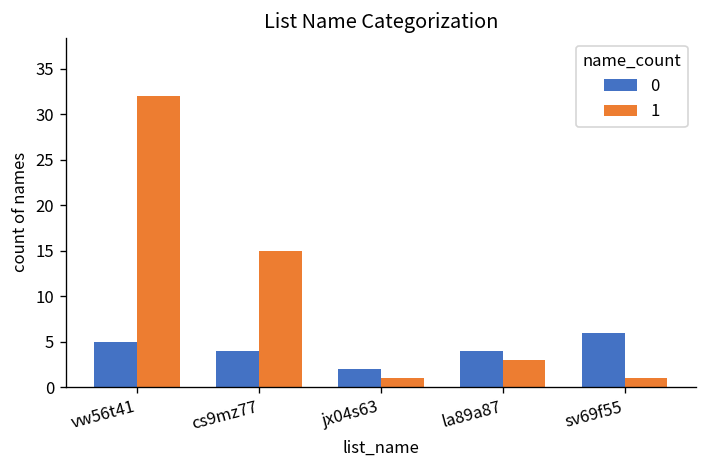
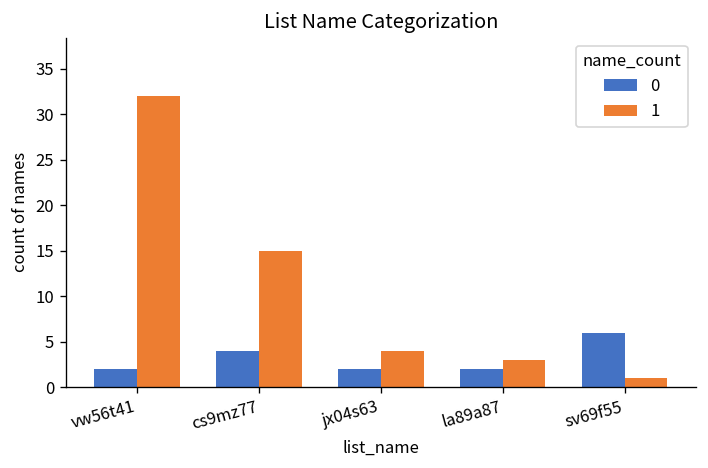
0, vw56t41: 5 -> 2
1, jx04s63: 1 -> 4
0, la89a87: 4 -> 2
